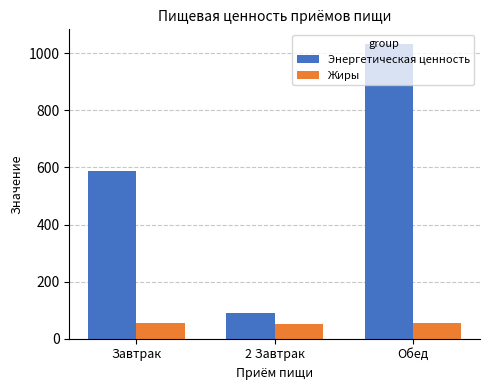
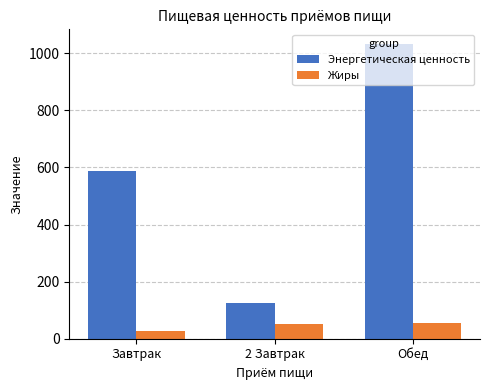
Жиры, Завтрак: 60 -> 30
Энергетическая ценность, 2 Завтрак: 90 -> 120
